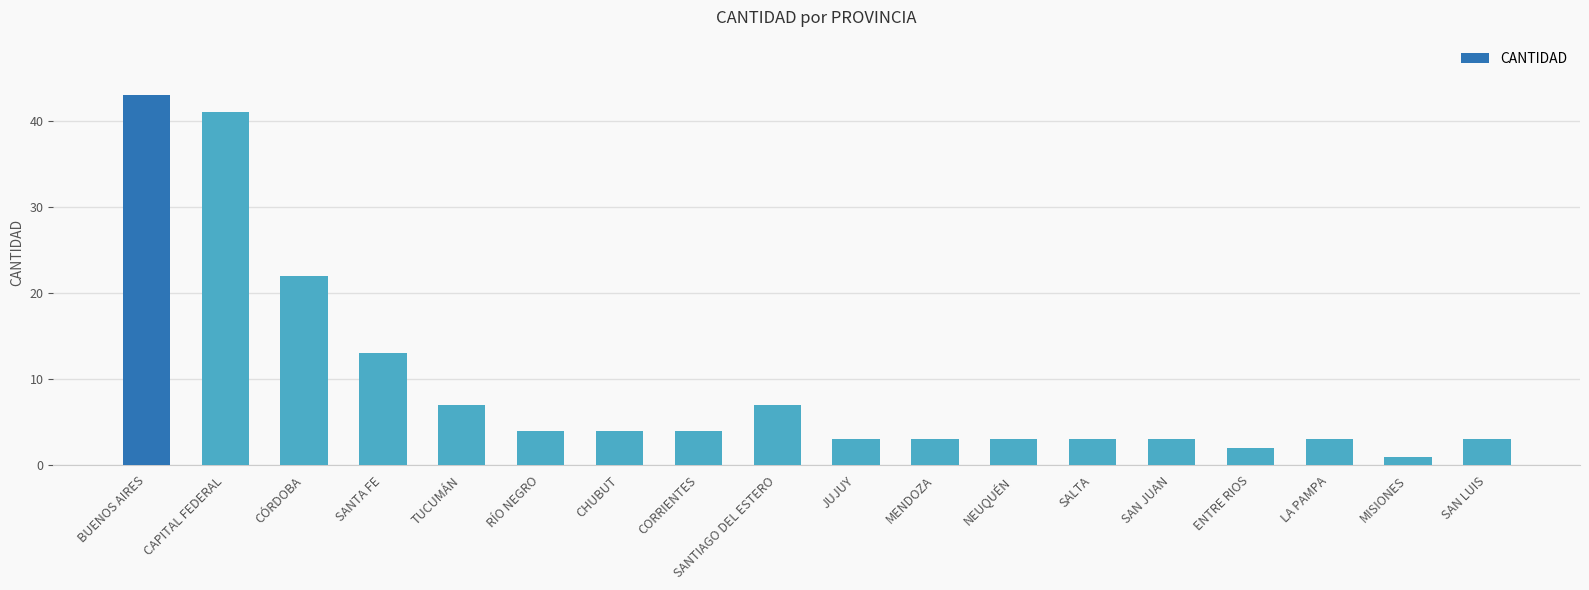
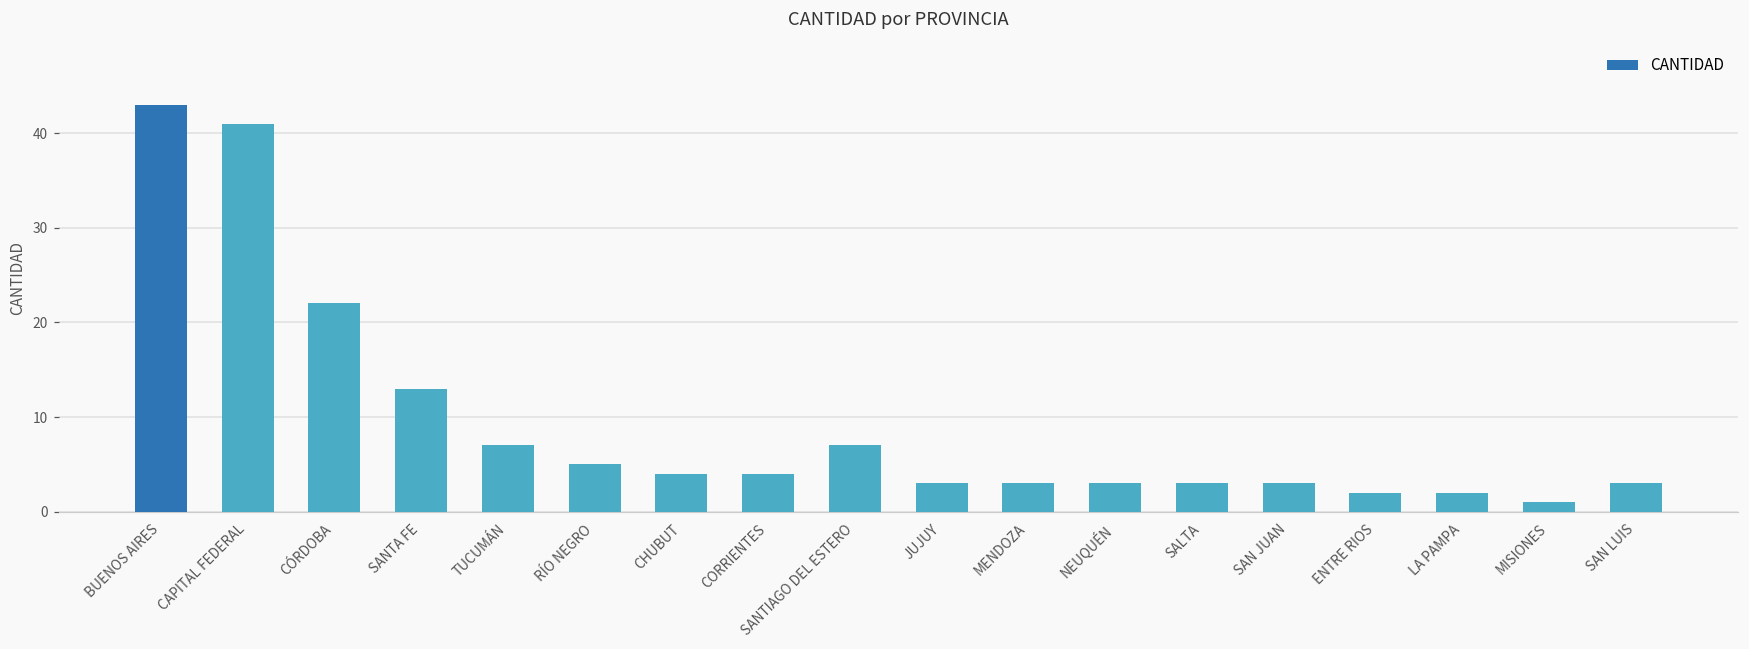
RÍO NEGRO: 4 -> 5
LA PAMPA: 3 -> 2
